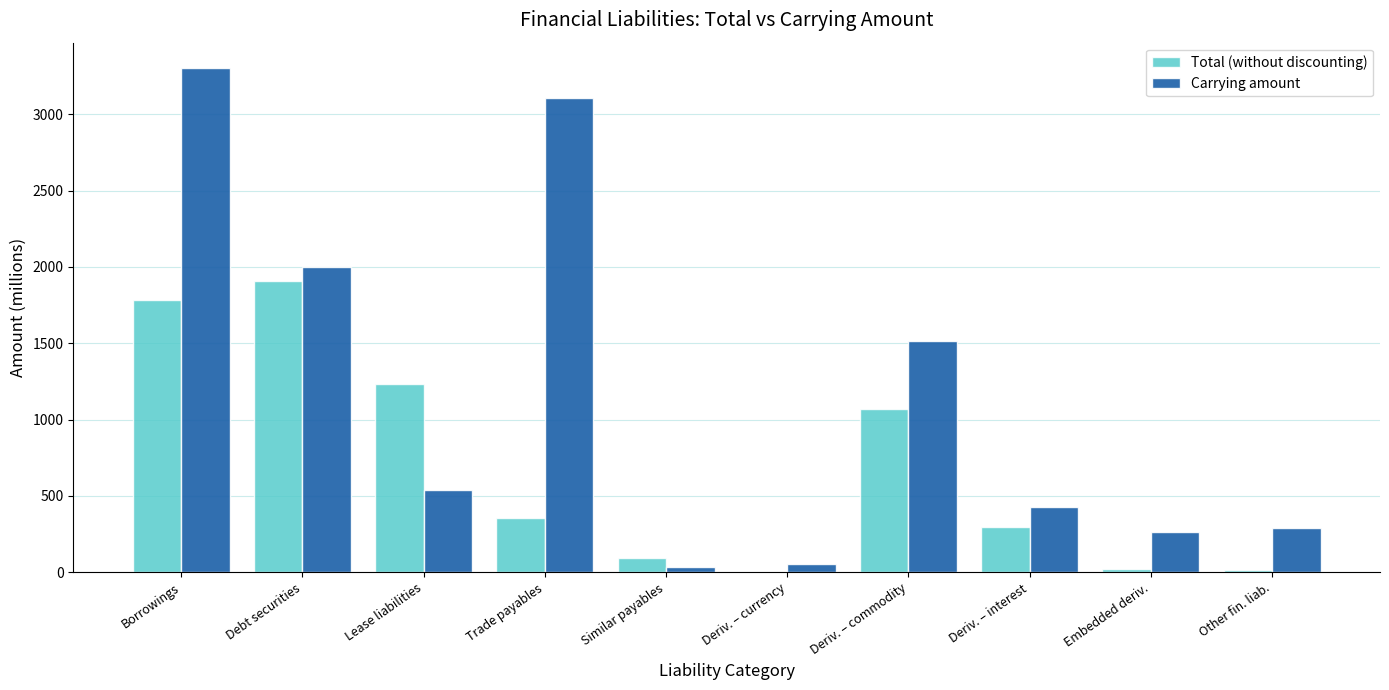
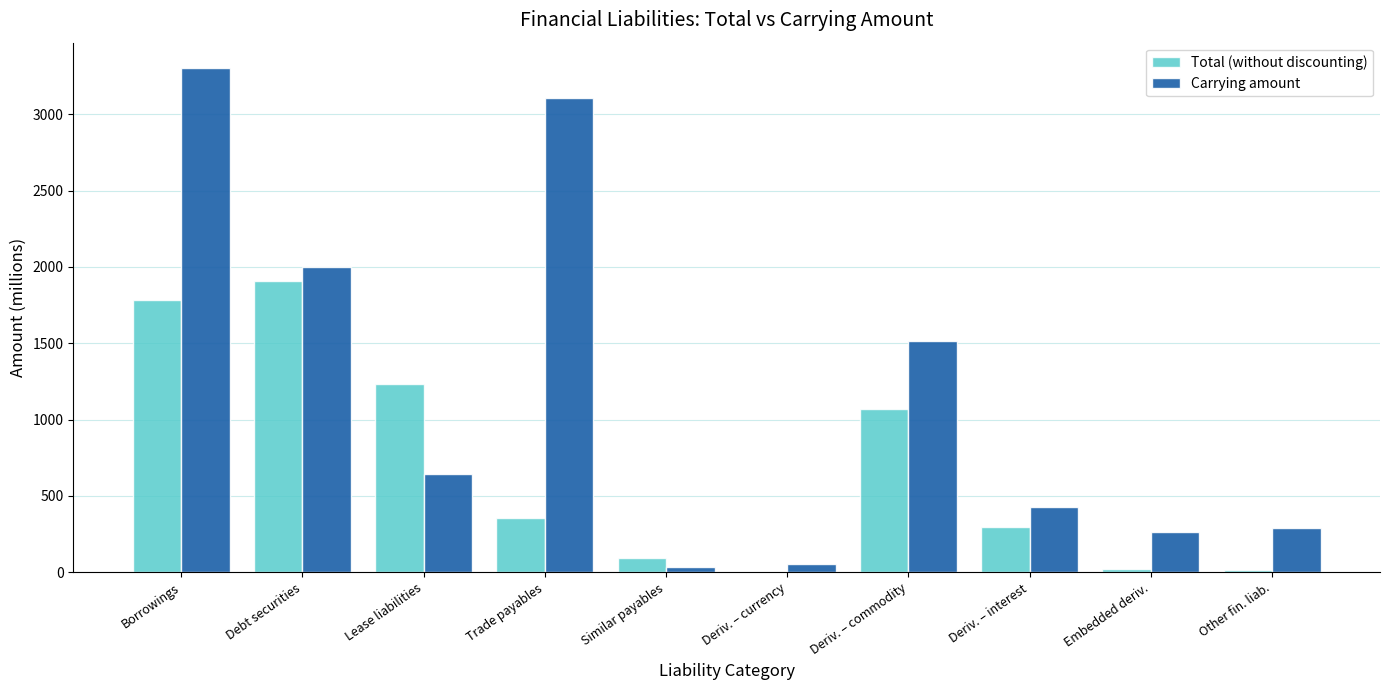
Carrying amount, Lease liabilities: 540 -> 650
